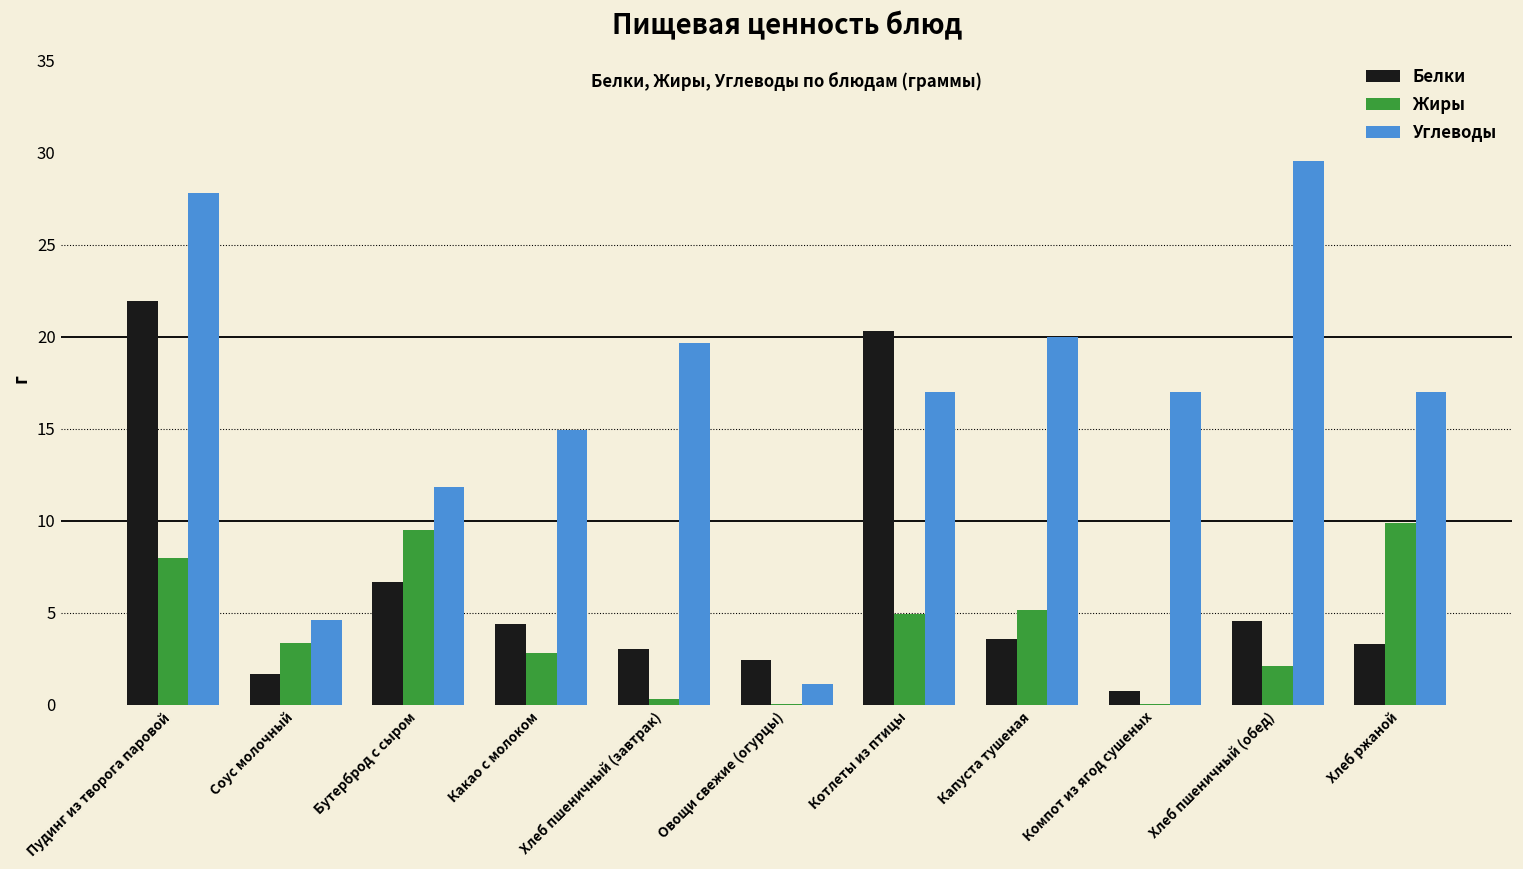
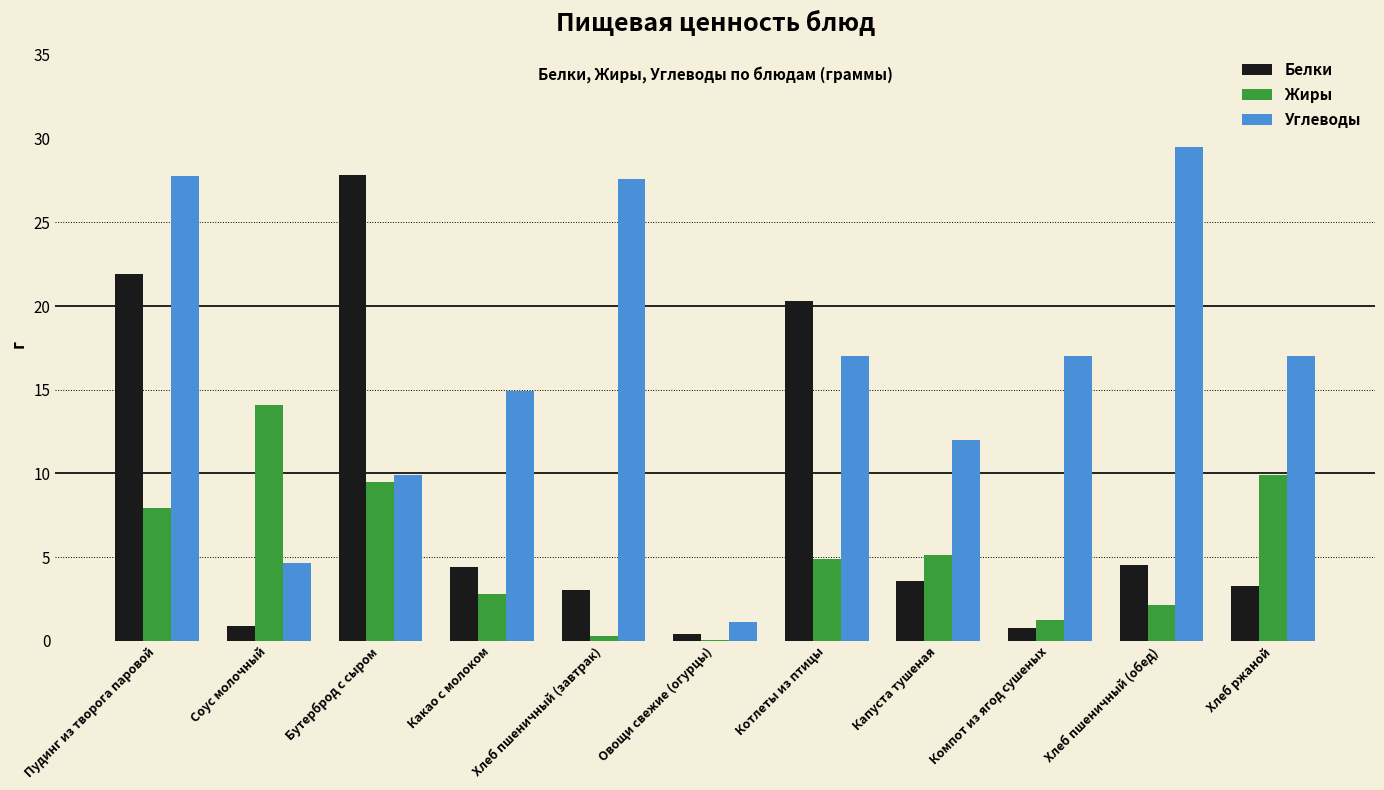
Белки, Соус молочный: 1.7 -> 0.9
Жиры, Соус молочный: 3.4 -> 14.1
Белки, Бутерброд с сыром: 6.7 -> 27.8
Углеводы, Бутерброд с сыром: 11.8 -> 9.9
Углеводы, Хлеб пшеничный (завтрак): 19.7 -> 27.6
Белки, Овощи свежие (огурцы): 2.5 -> 0.4
Углеводы, Капуста тушеная: 20.0 -> 12.0
Жиры, Компот из ягод сушеных: 0.1 -> 1.2
